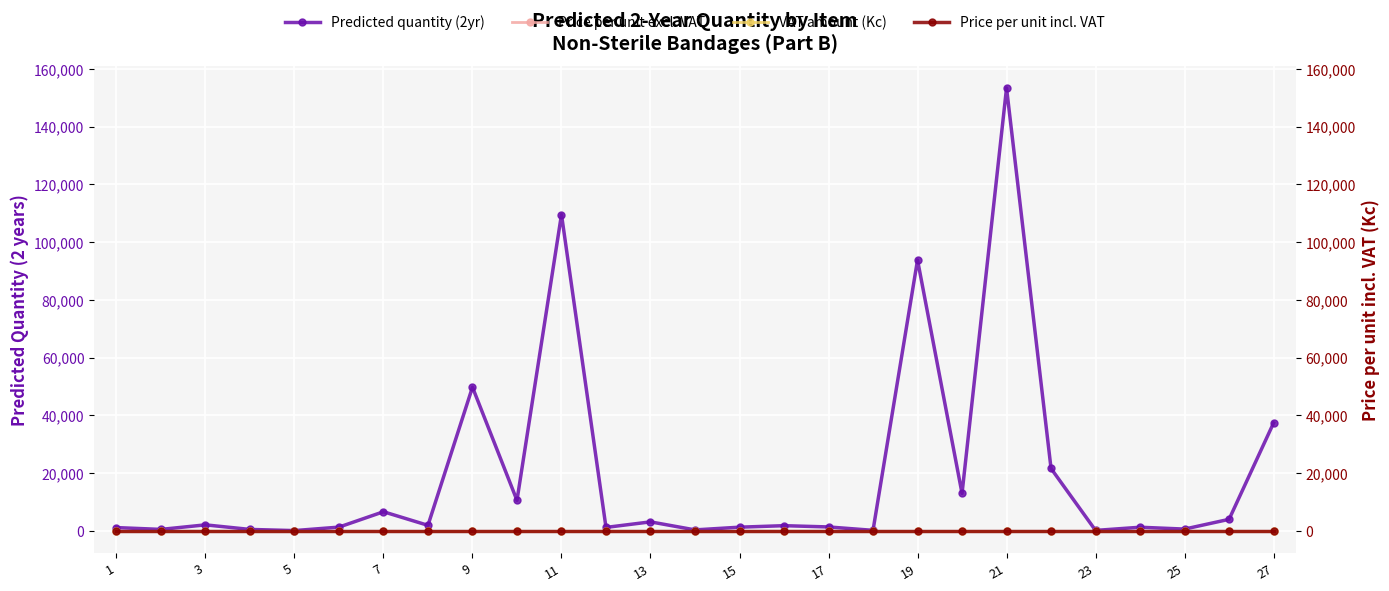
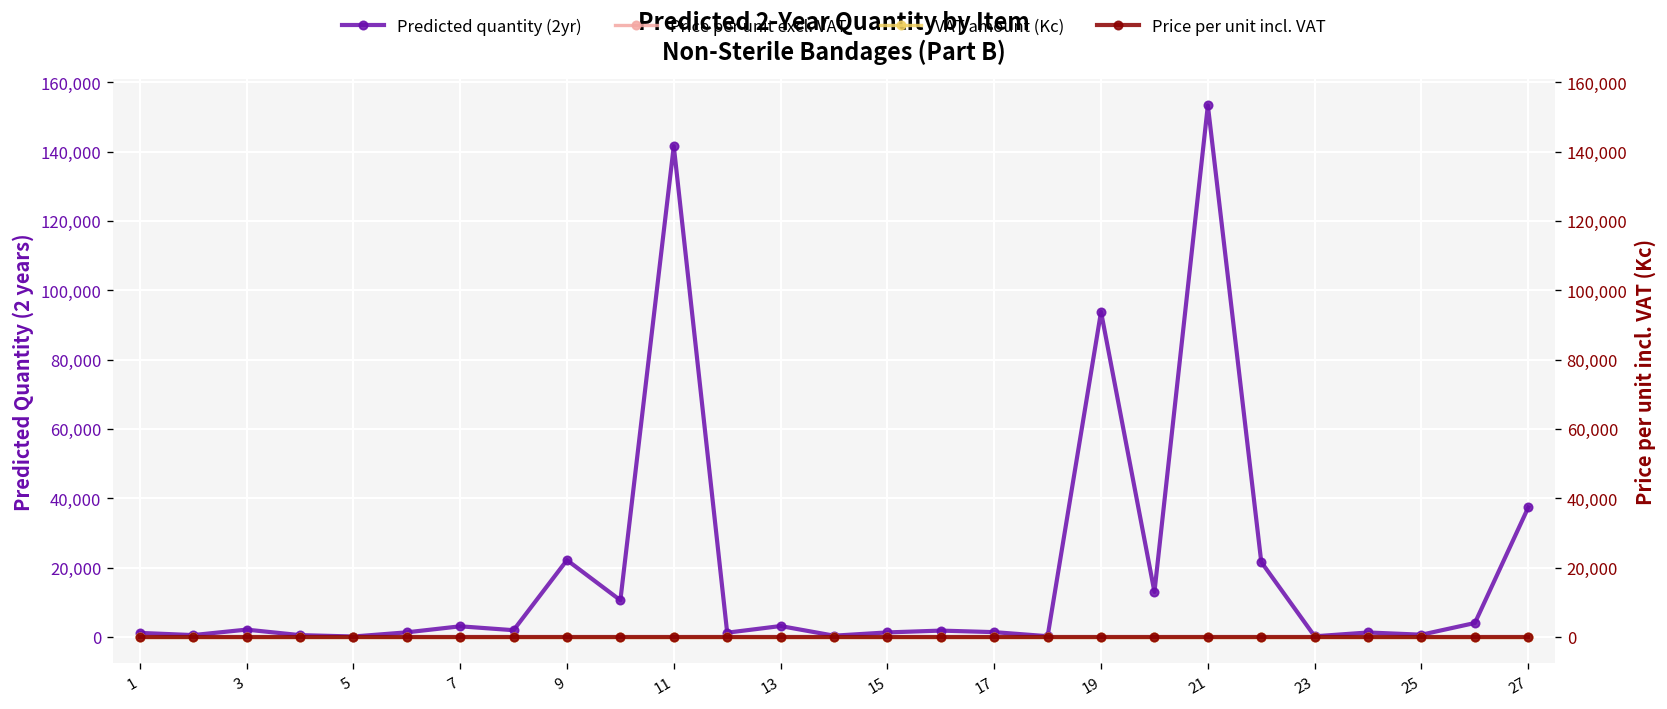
Predicted quantity (2yr), 7: 7,000 -> 3,000
Predicted quantity (2yr), 9: 50,000 -> 22,000
Predicted quantity (2yr), 11: 110,000 -> 142,000
